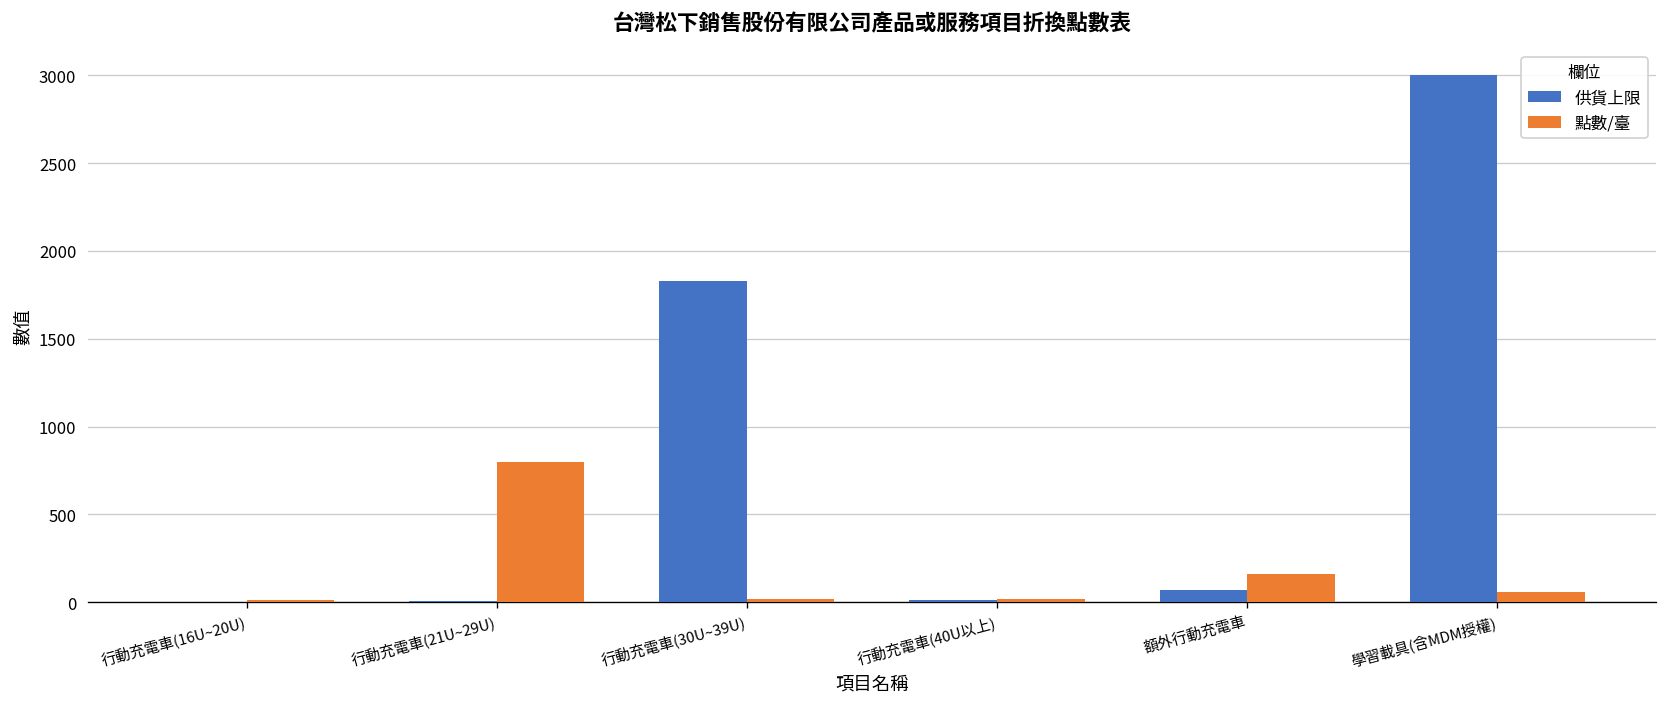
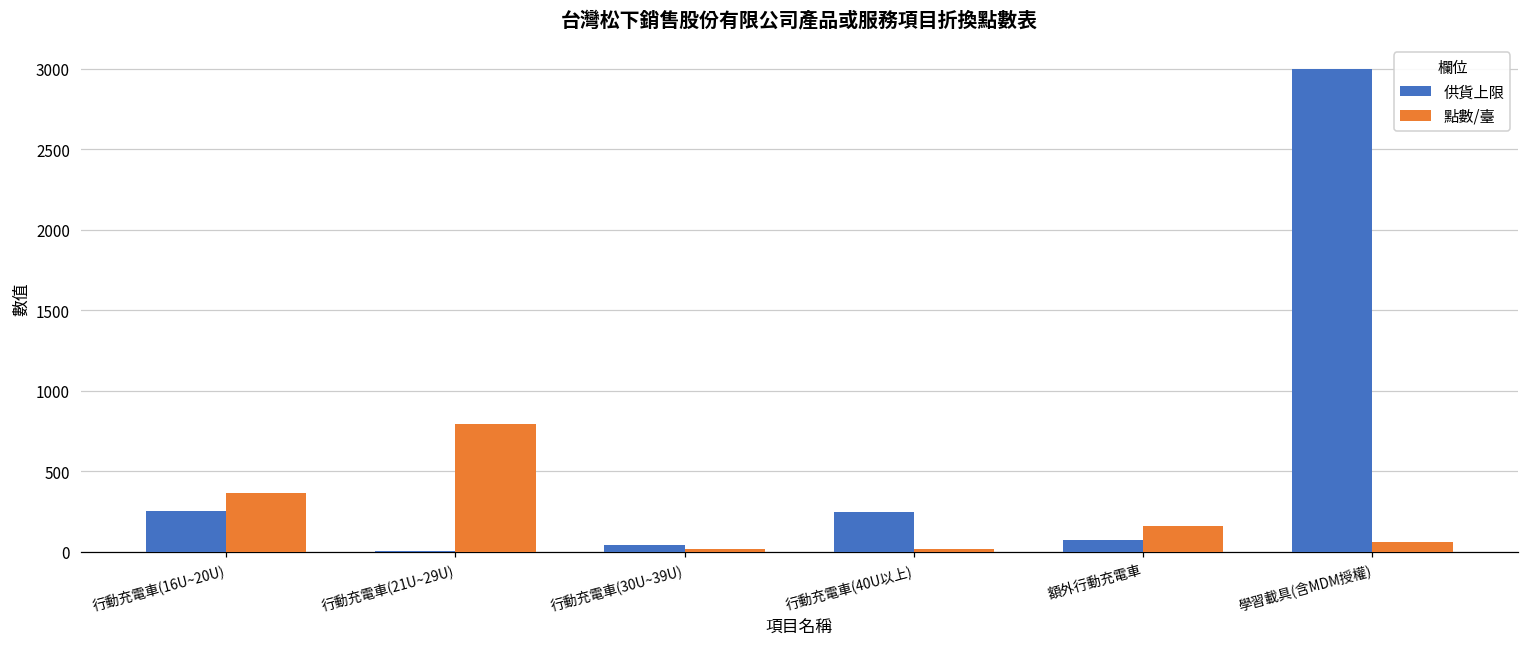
供貨上限, 行動充電車(16U~20U): 0 -> 260
點數/臺, 行動充電車(16U~20U): 10 -> 370
供貨上限, 行動充電車(30U~39U): 1830 -> 50
供貨上限, 行動充電車(40U以上): 20 -> 250
